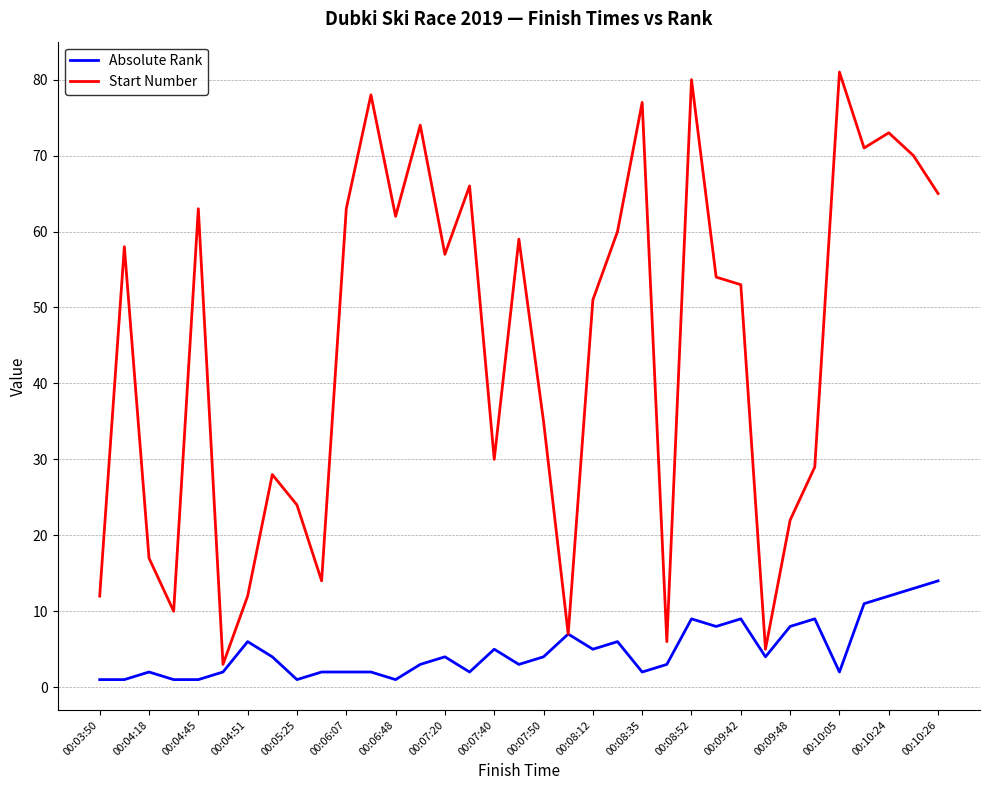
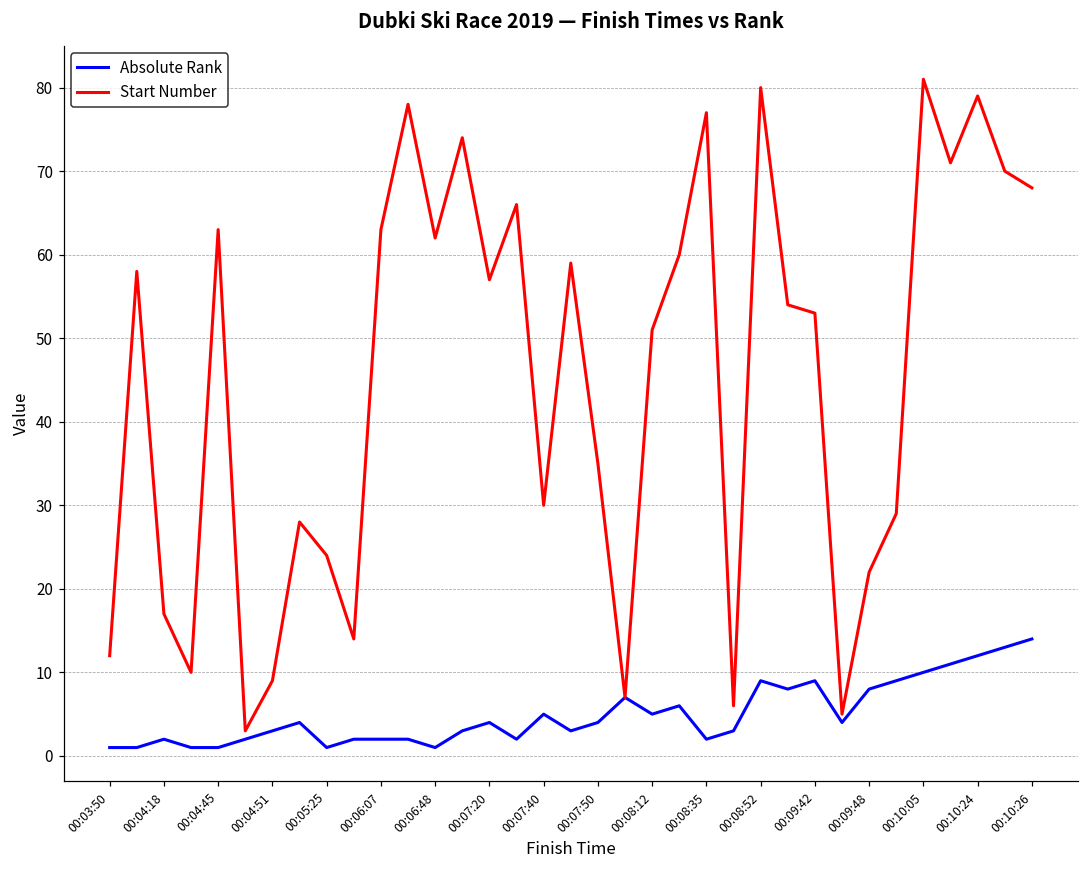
Absolute Rank, 00:04:51: 6 -> 3
Start Number, 00:04:51: 12 -> 9
Absolute Rank, 00:10:05: 2 -> 10
Start Number, 00:10:24: 73 -> 79
Start Number, 00:10:26: 65 -> 68
